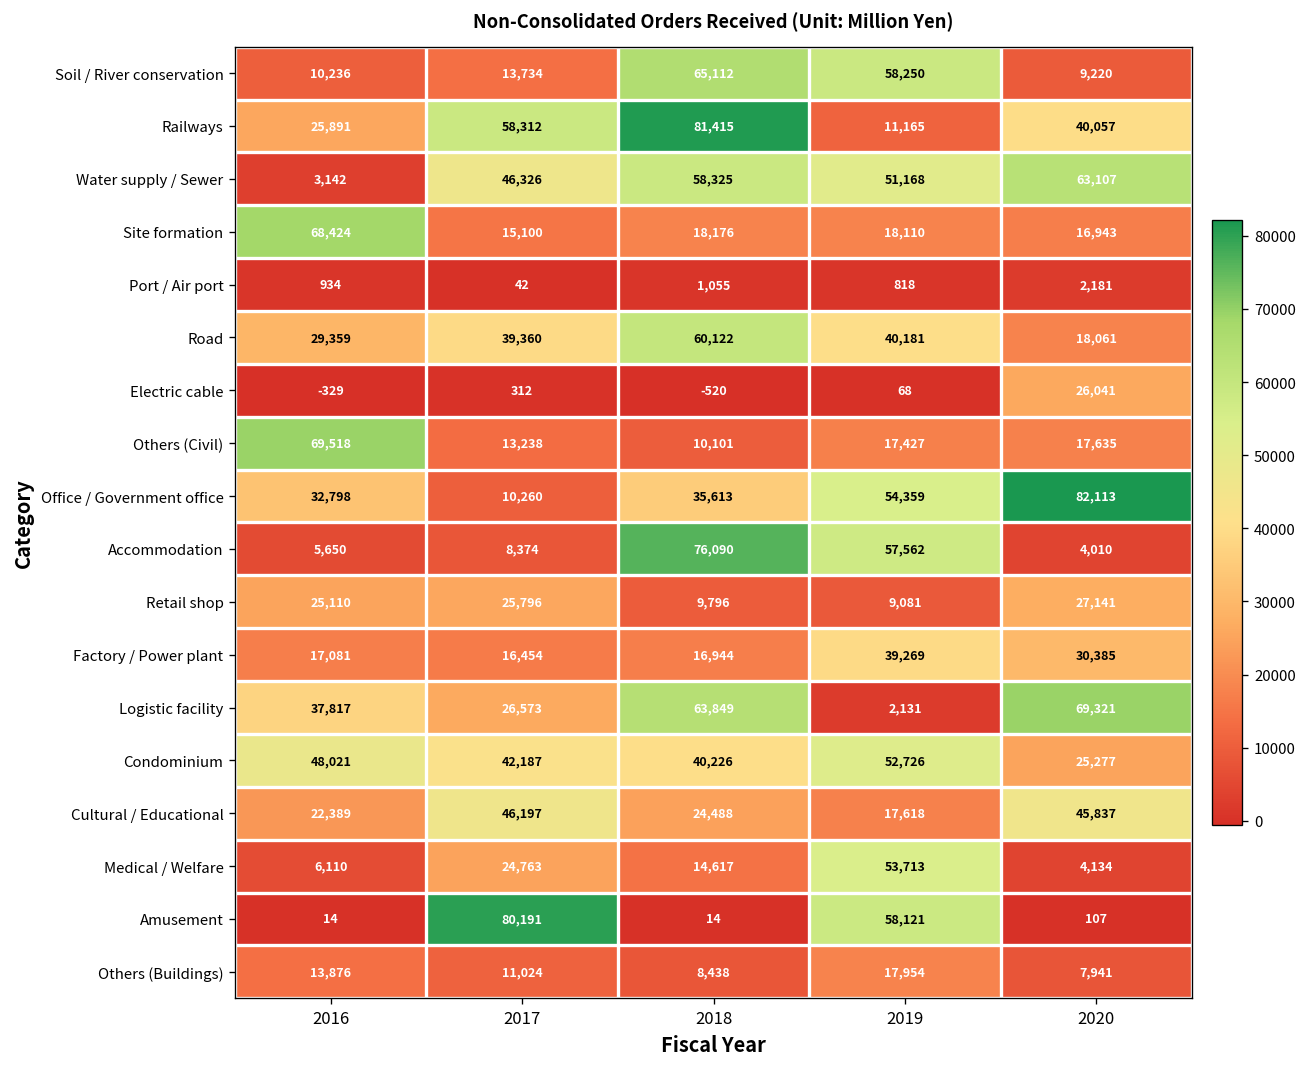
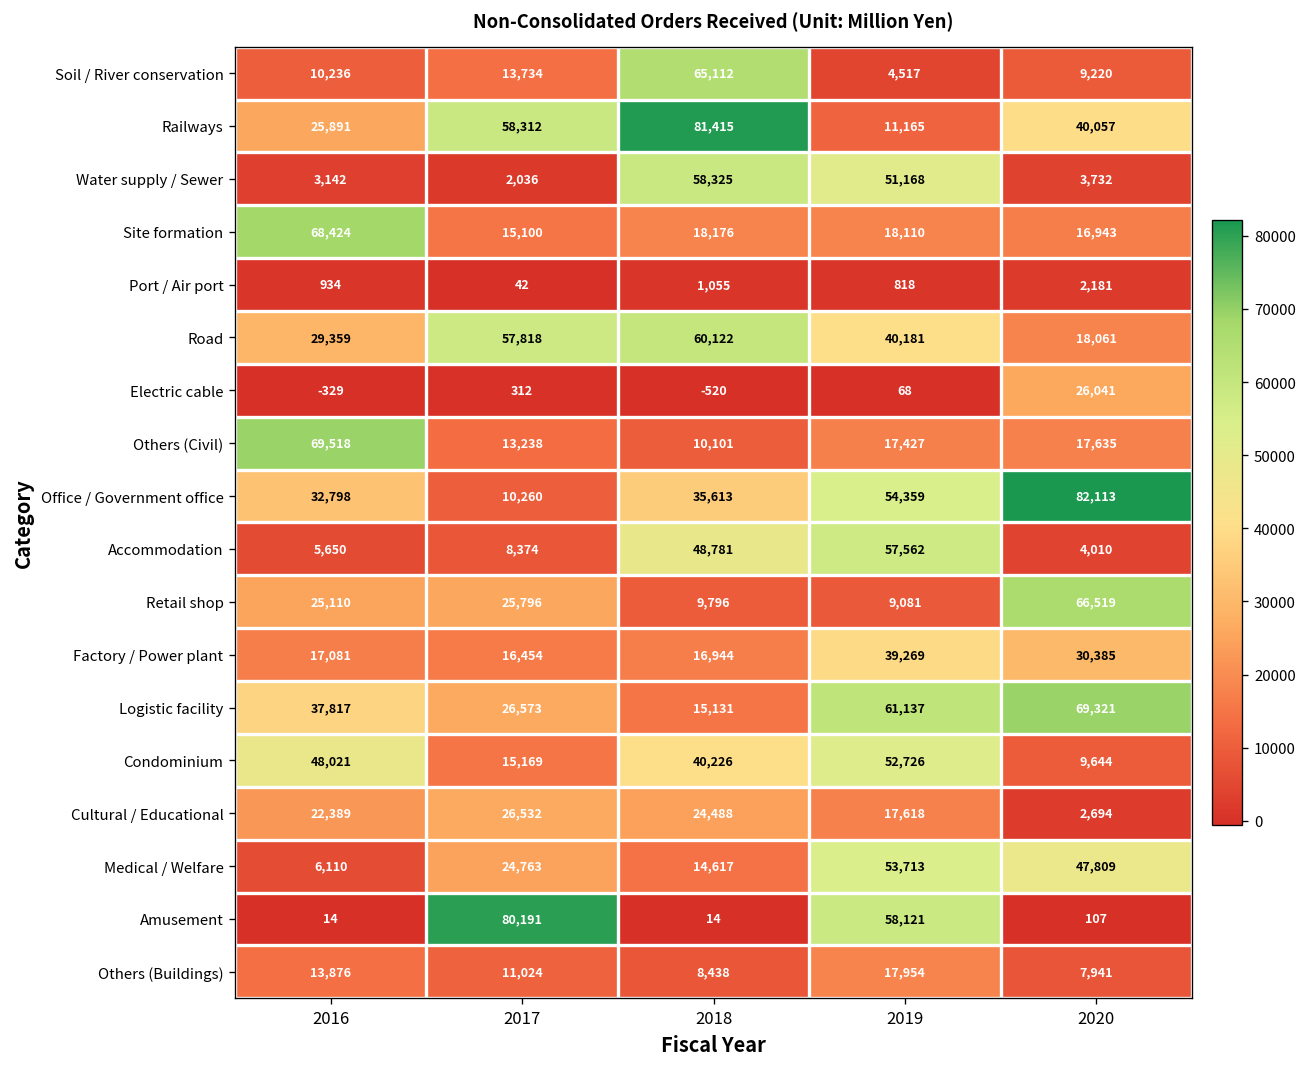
Soil / River conservation, 2019: 58,250 -> 4,517
Water supply / Sewer, 2017: 46,326 -> 2,036
Water supply / Sewer, 2020: 63,107 -> 3,732
Road, 2017: 39,360 -> 57,818
Accommodation, 2018: 76,090 -> 48,781
Retail shop, 2020: 27,141 -> 66,519
Logistic facility, 2018: 63,849 -> 15,131
Logistic facility, 2019: 2,131 -> 61,137
Condominium, 2017: 42,187 -> 15,169
Condominium, 2020: 25,277 -> 9,644
Cultural / Educational, 2017: 46,197 -> 26,532
Cultural / Educational, 2020: 45,837 -> 2,694
Medical / Welfare, 2020: 4,134 -> 47,809
